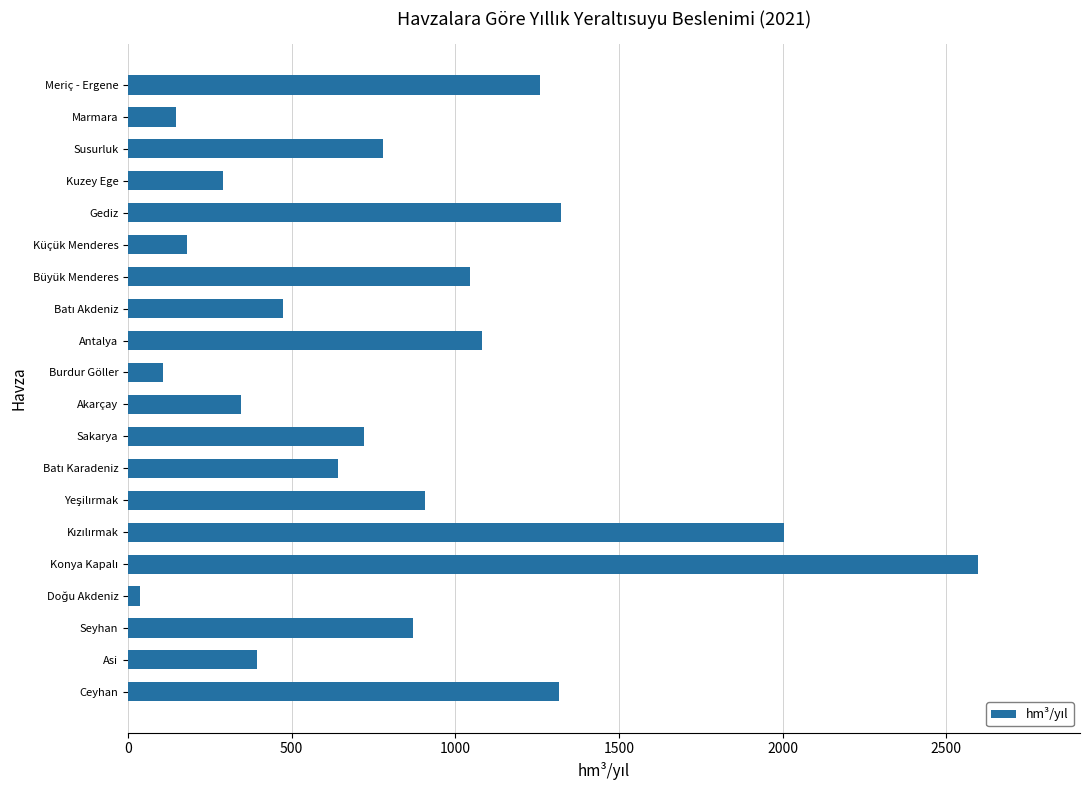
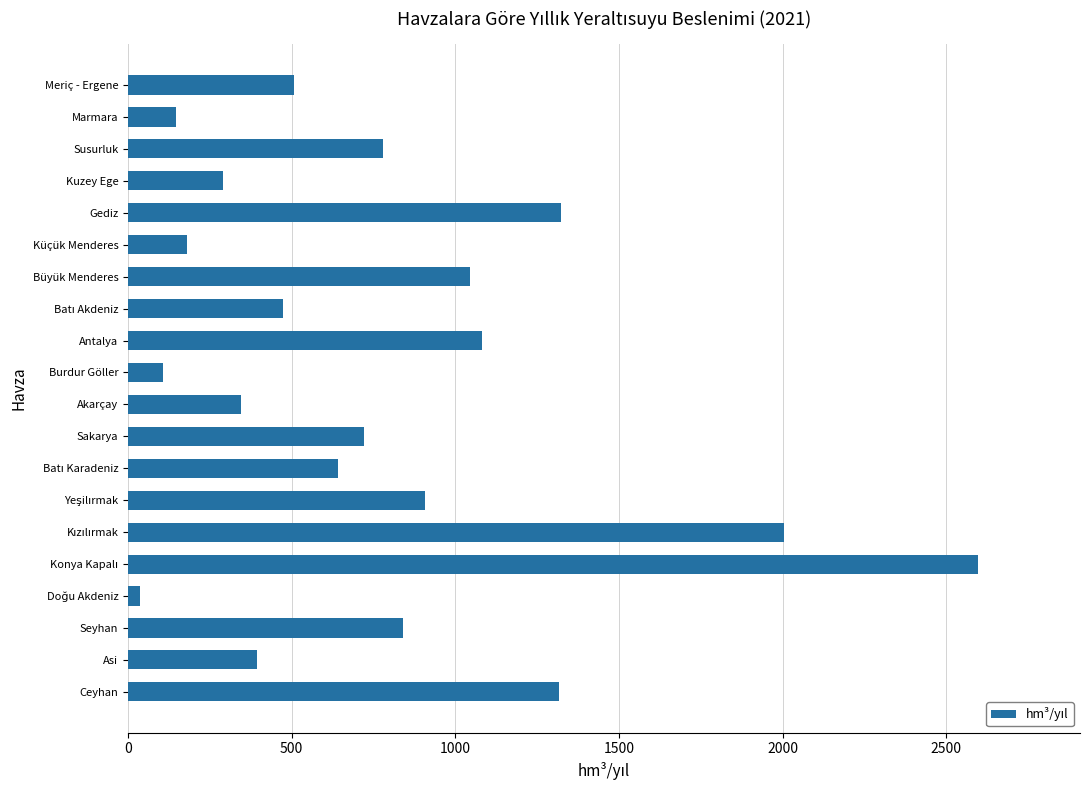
Meriç - Ergene: 1260 -> 510
Seyhan: 870 -> 840
